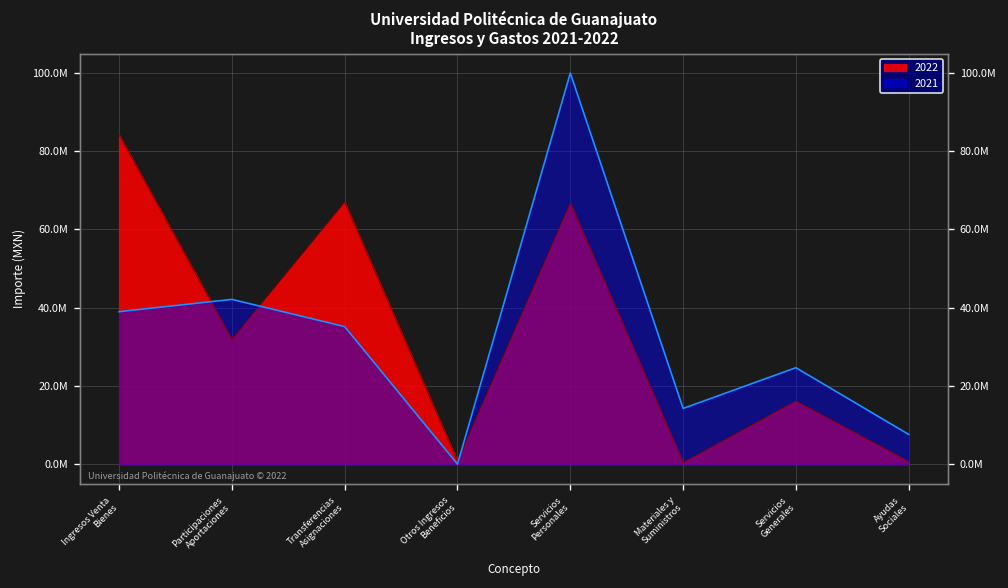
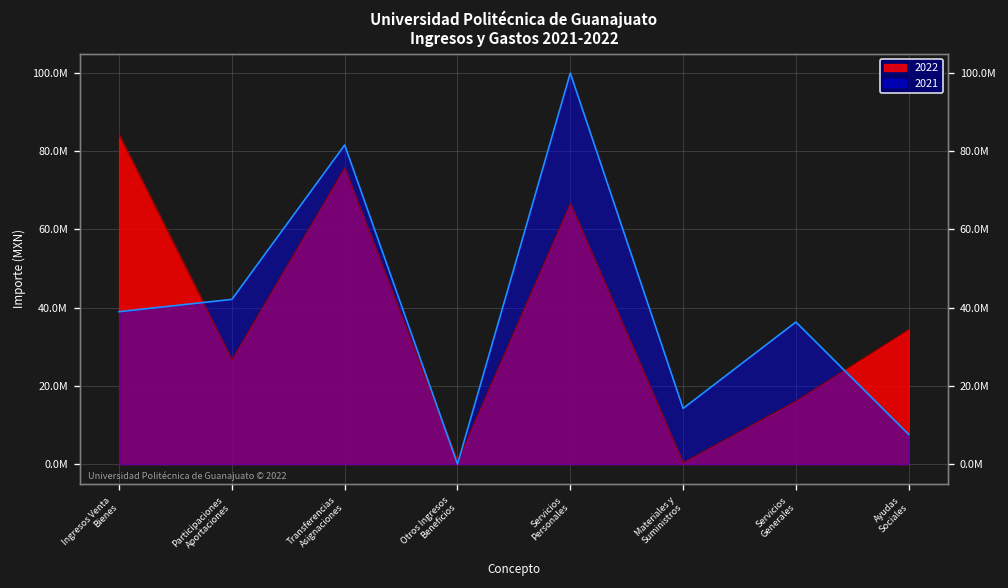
2022, Participaciones Aportaciones: 32000000 -> 27000000
2022, Transferencias Asignaciones: 67000000 -> 76000000
2021, Transferencias Asignaciones: 35000000 -> 81000000
2021, Servicios Generales: 25000000 -> 36000000
2022, Ayudas Sociales: 1000000 -> 34000000
